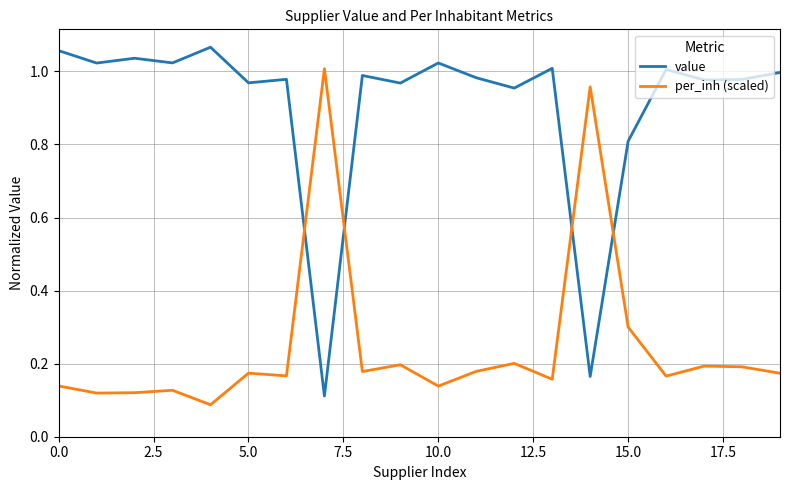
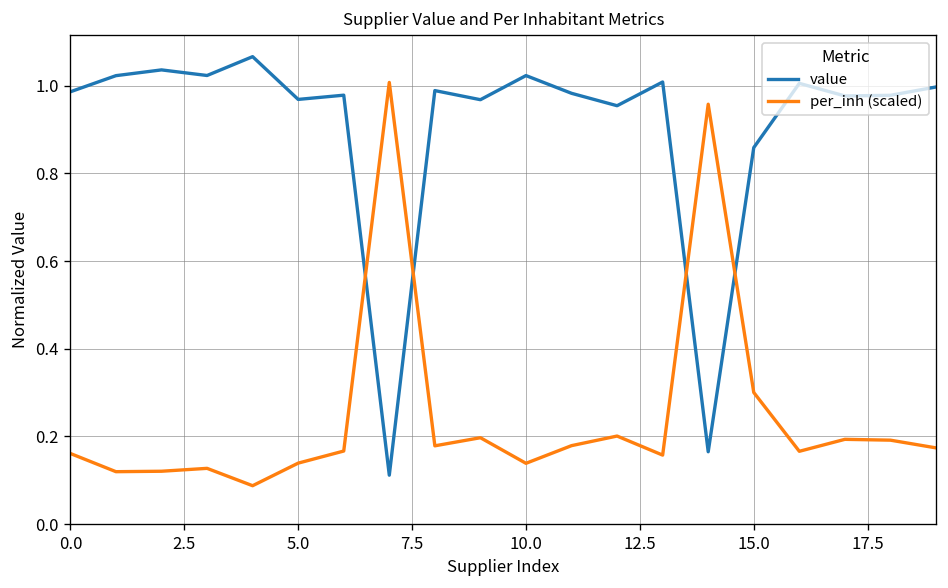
value, 0.0: 1.06 -> 0.99
per_inh (scaled), 0.0: 0.14 -> 0.16
per_inh (scaled), 5.0: 0.17 -> 0.14
value, 15.0: 0.81 -> 0.86
